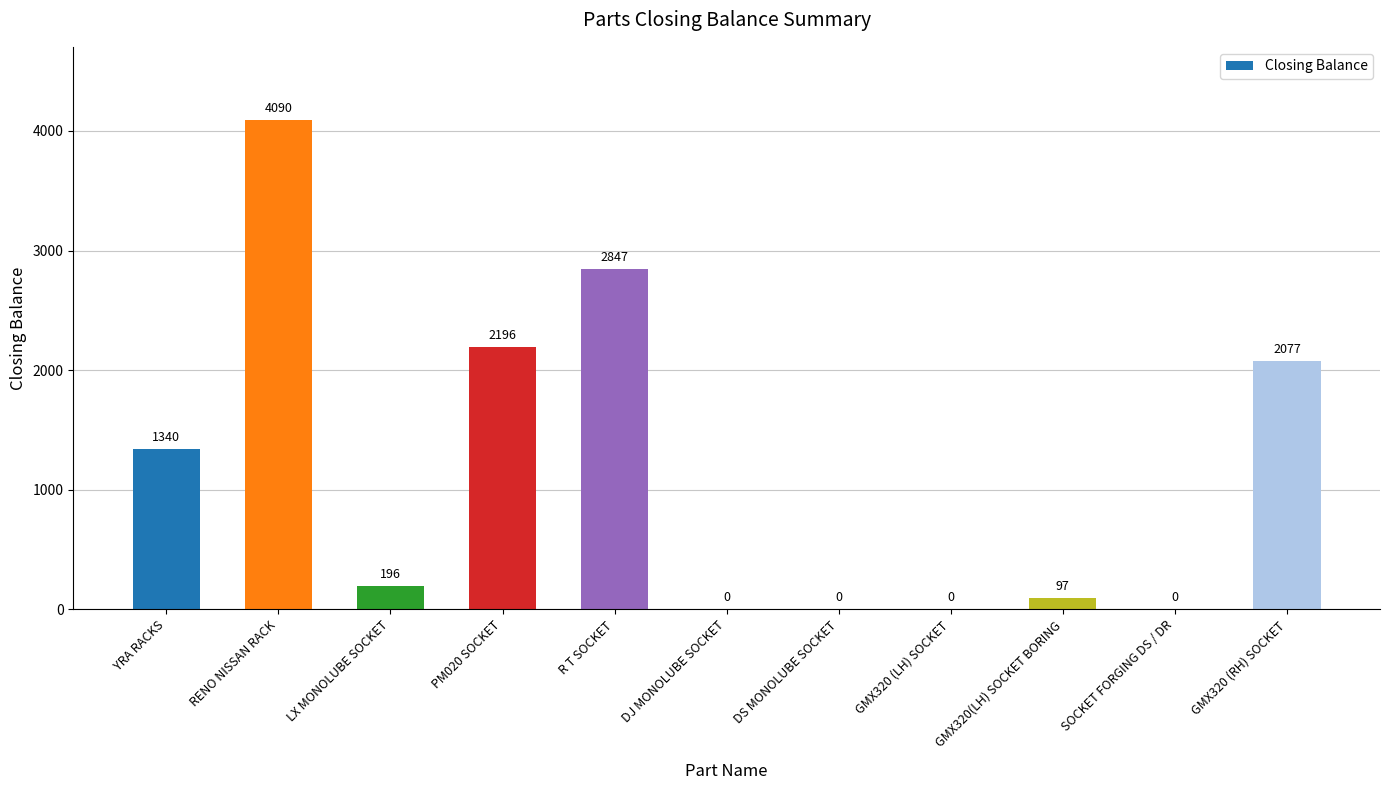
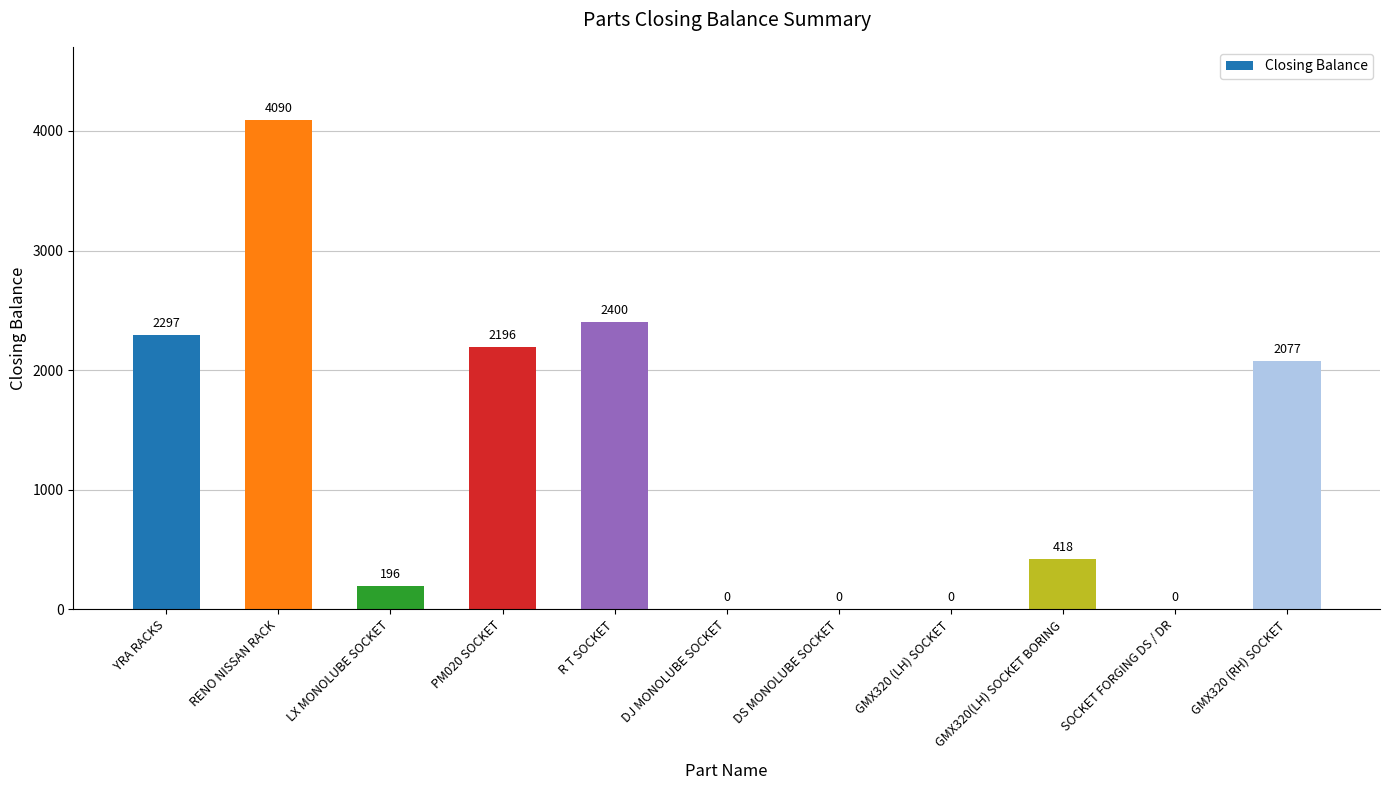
YRA RACKS: 1340 -> 2297
R T SOCKET: 2847 -> 2400
GMX320(LH) SOCKET BORING: 97 -> 418
